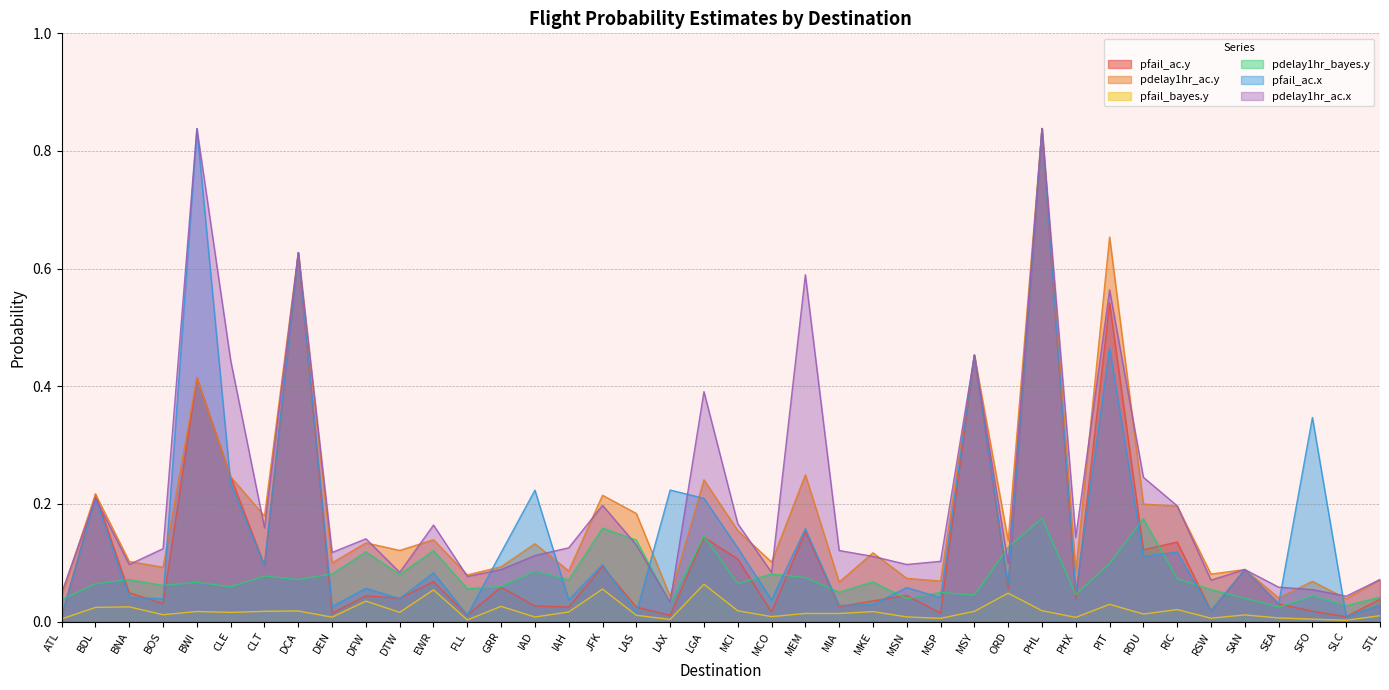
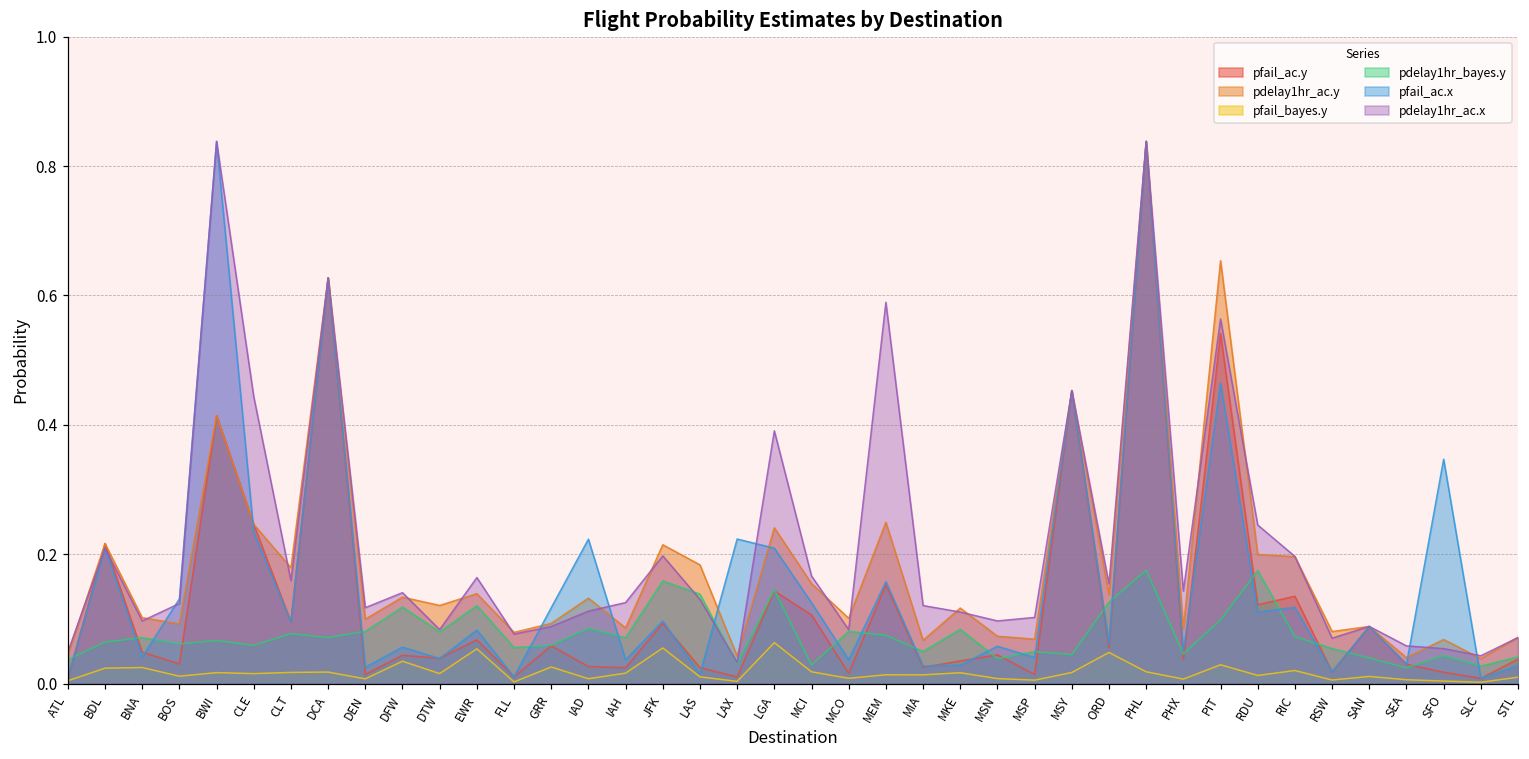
pfail_ac.x, BOS: 0.04 -> 0.13
pdelay1hr_bayes.y, MCI: 0.06 -> 0.03
pdelay1hr_bayes.y, MKE: 0.07 -> 0.08
pdelay1hr_ac.x, ORD: 0.10 -> 0.15
